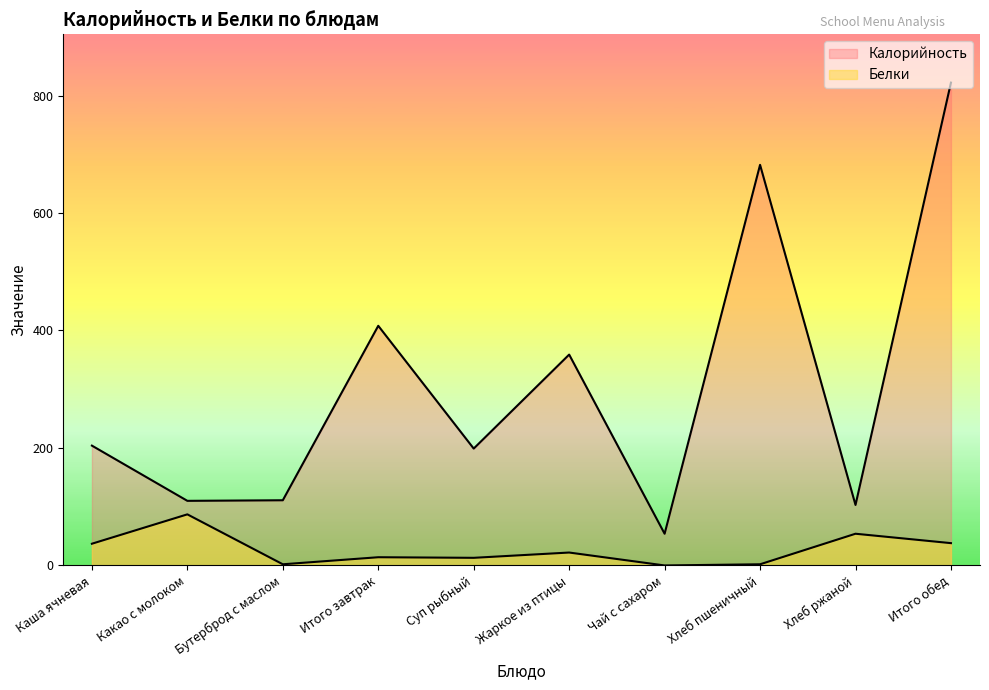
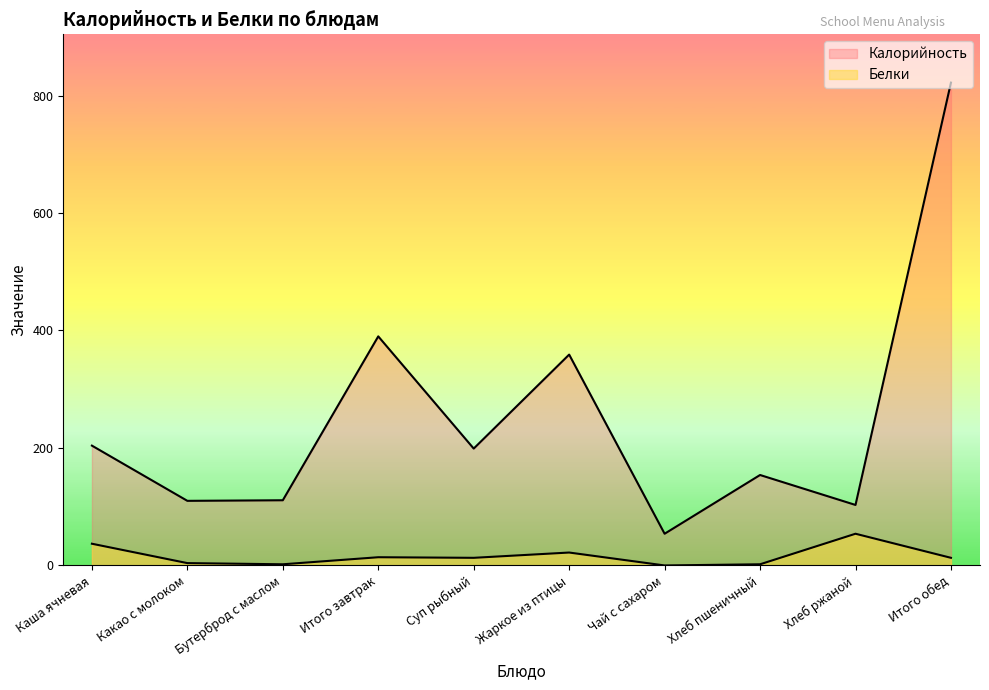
Белки, Какао с молоком: 90 -> 0
Калорийность, Итого завтрак: 410 -> 390
Калорийность, Хлеб пшеничный: 680 -> 150
Белки, Итого обед: 40 -> 10
